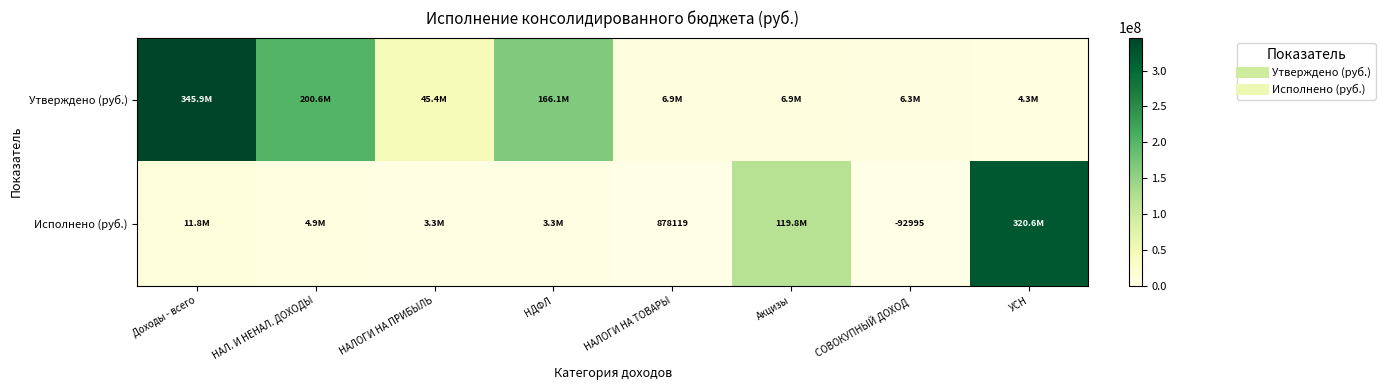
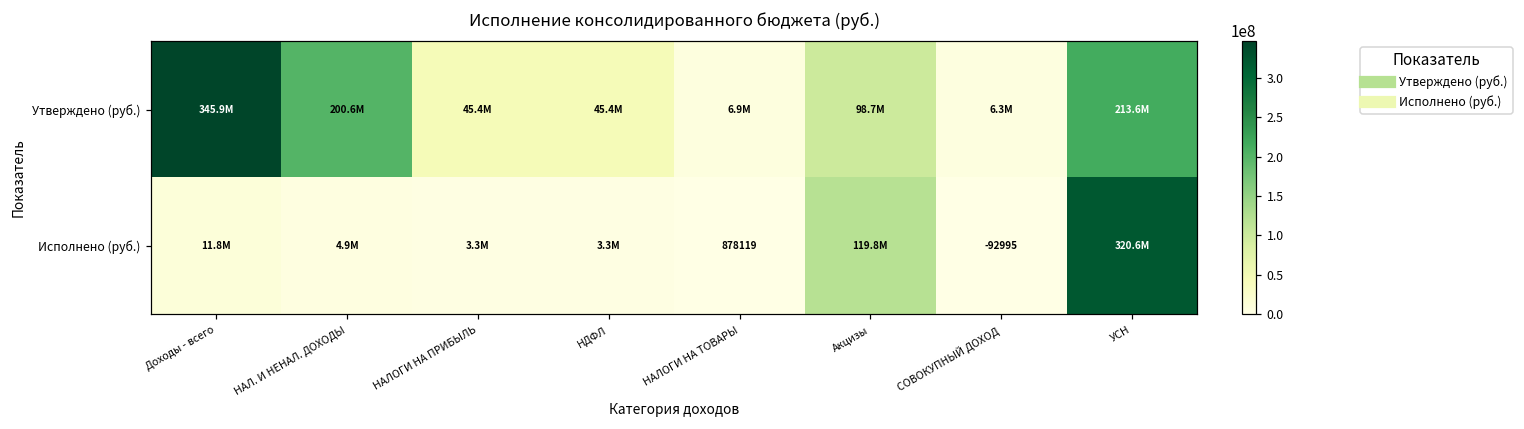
Утверждено (руб.), НДФЛ: 166.1M -> 45.4M
Утверждено (руб.), Акцизы: 6.9M -> 98.7M
Утверждено (руб.), УСН: 4.3M -> 213.6M
